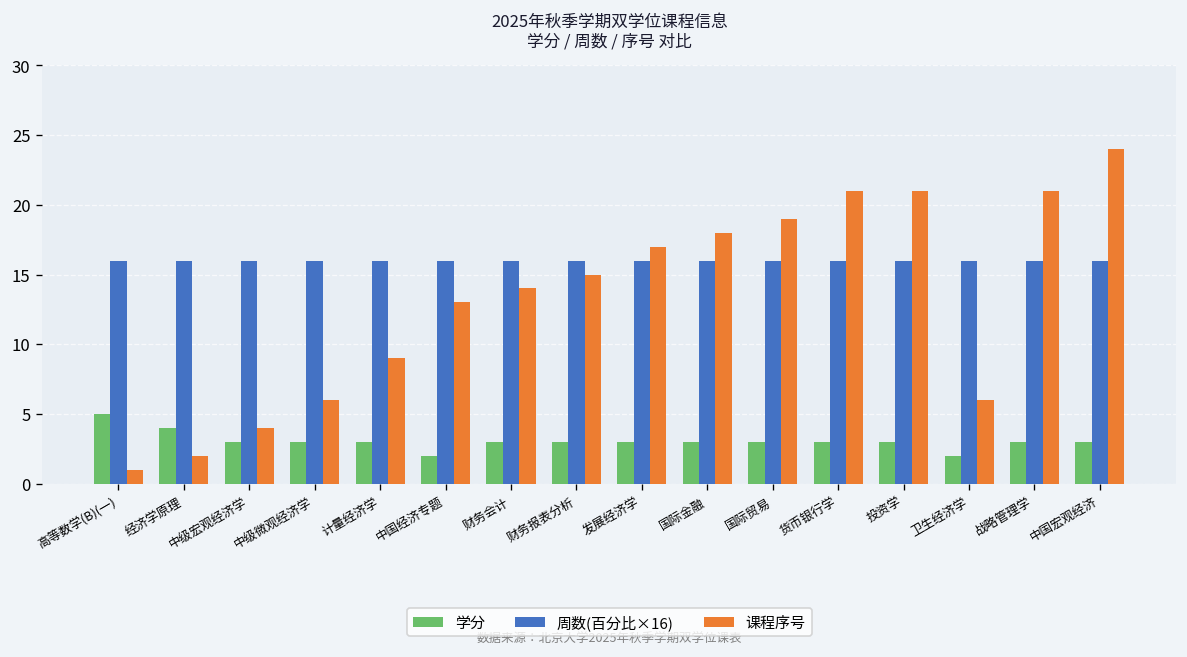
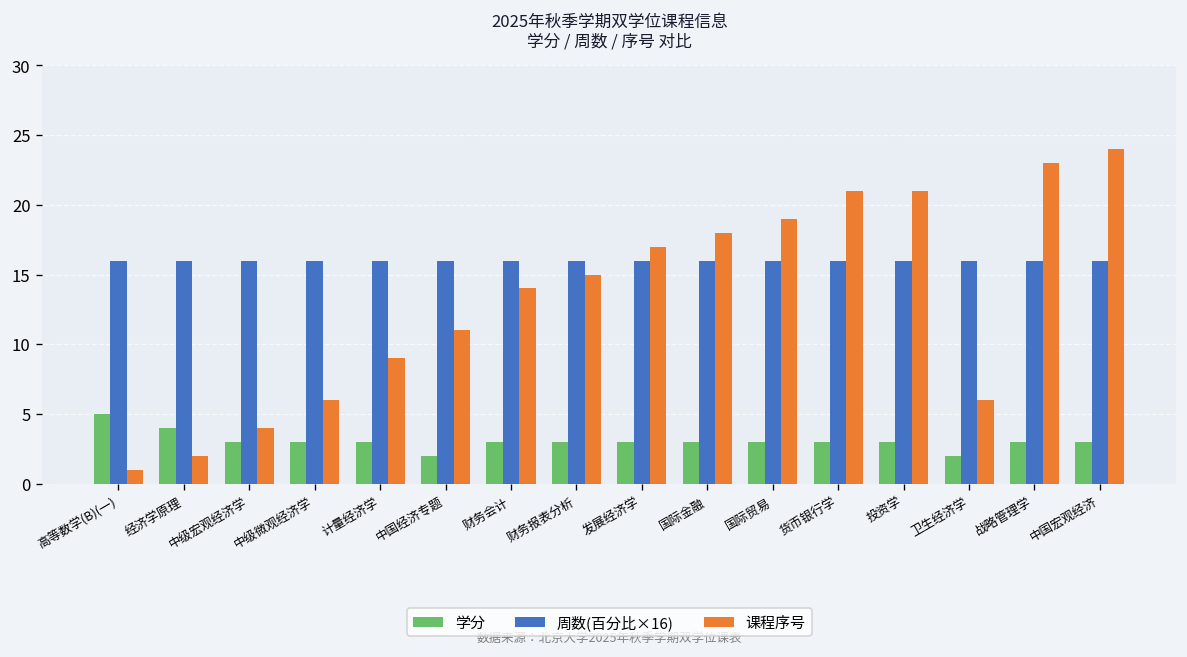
课程序号, 中国经济专题: 13 -> 11
课程序号, 战略管理学: 21 -> 23
